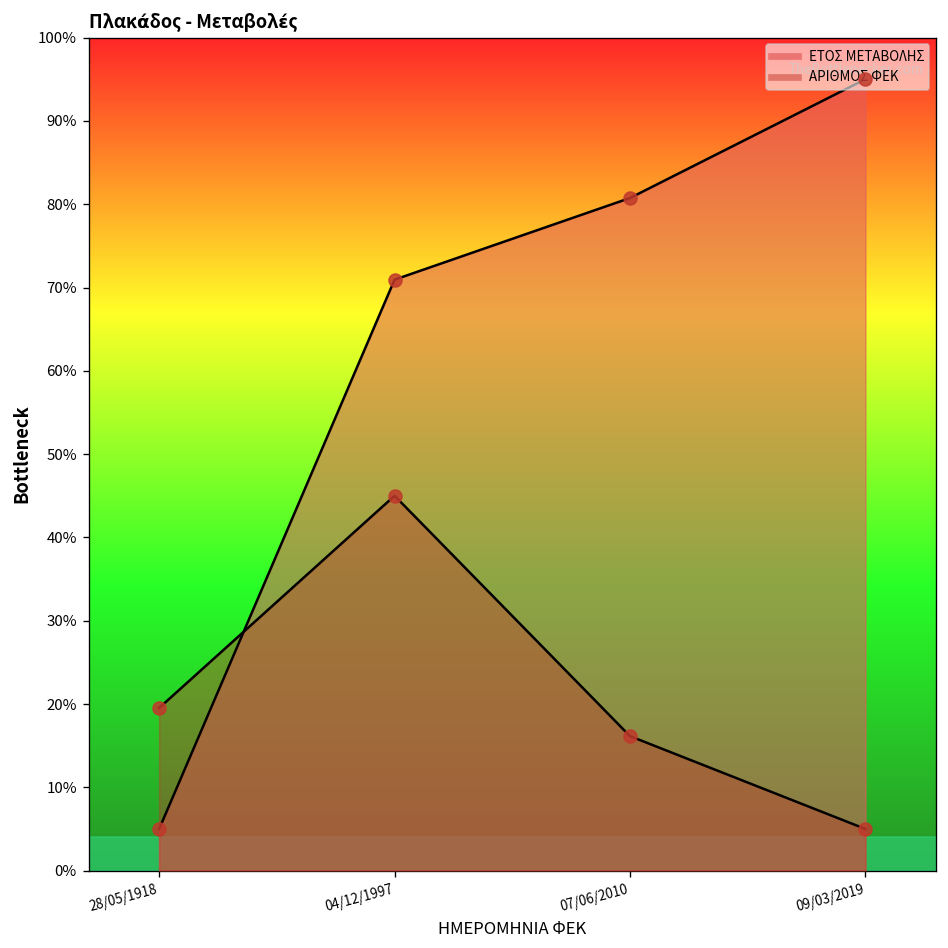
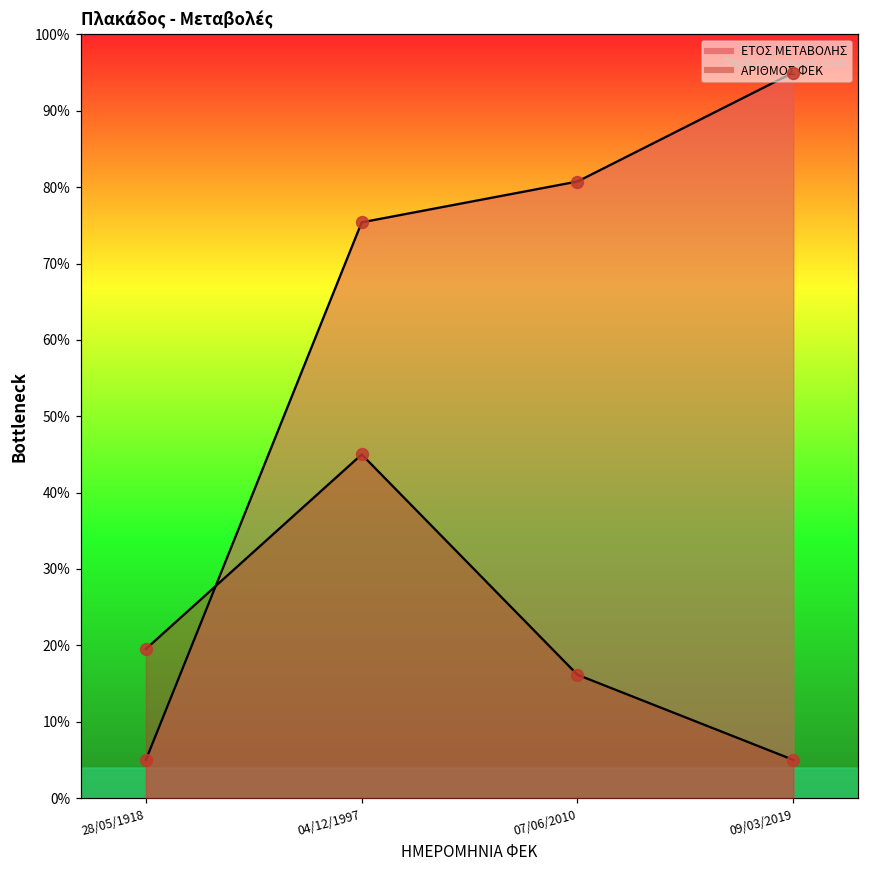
ΕΤΟΣ ΜΕΤΑΒΟΛΗΣ, 04/12/1997: 71% -> 75%
